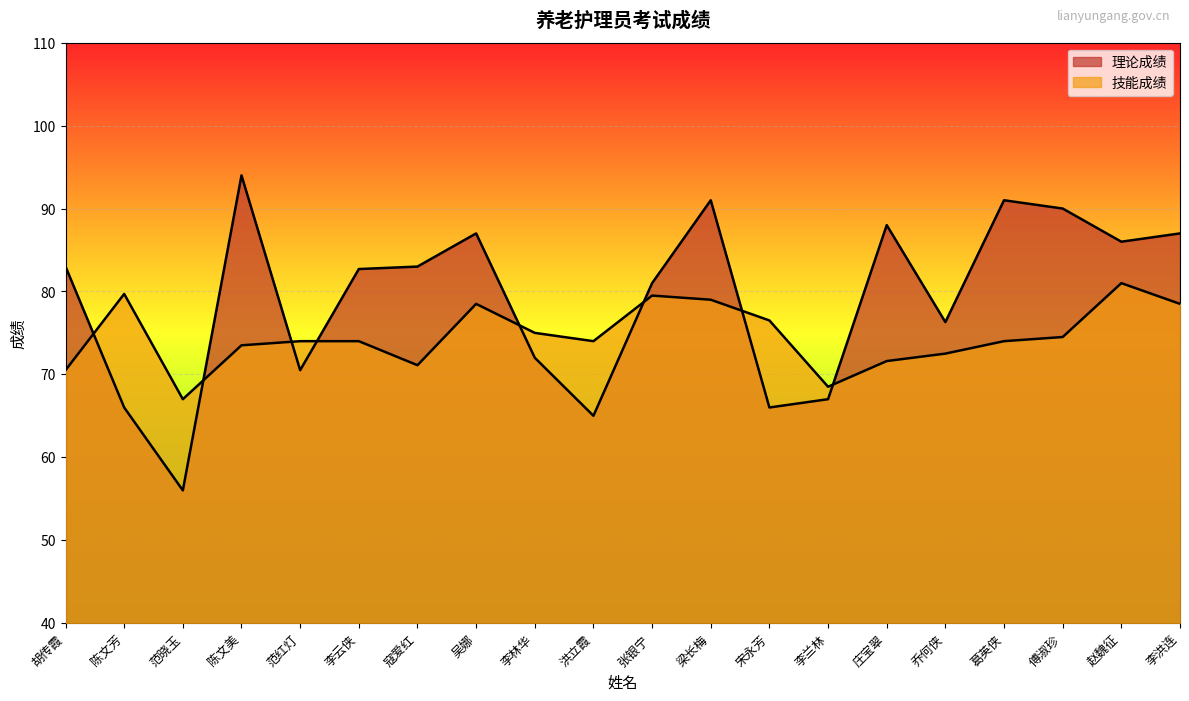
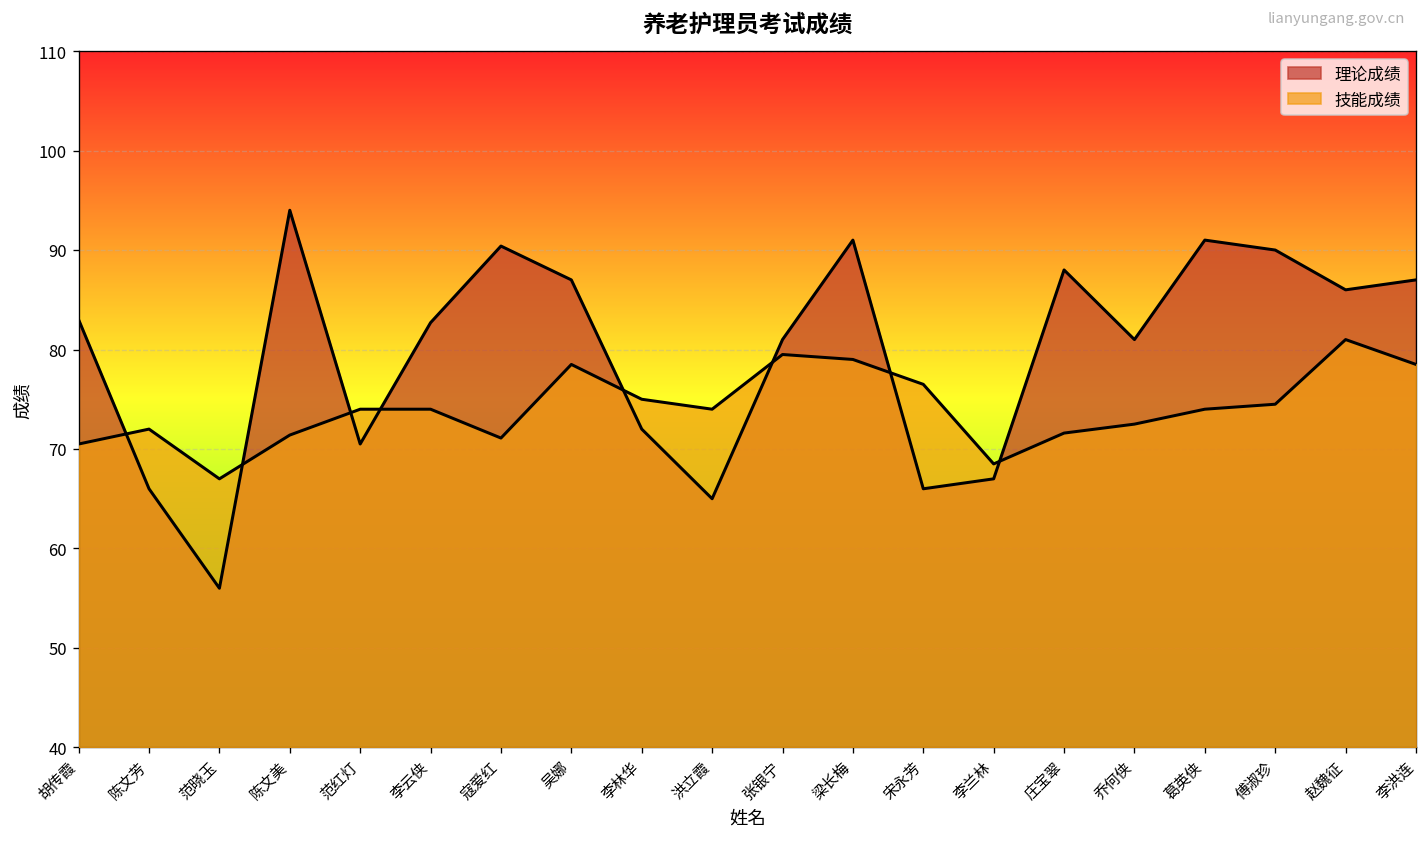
技能成绩, 陈文芳: 80 -> 72
技能成绩, 陈文美: 74 -> 71
理论成绩, 寇爱红: 83 -> 90
理论成绩, 乔何侠: 76 -> 81
